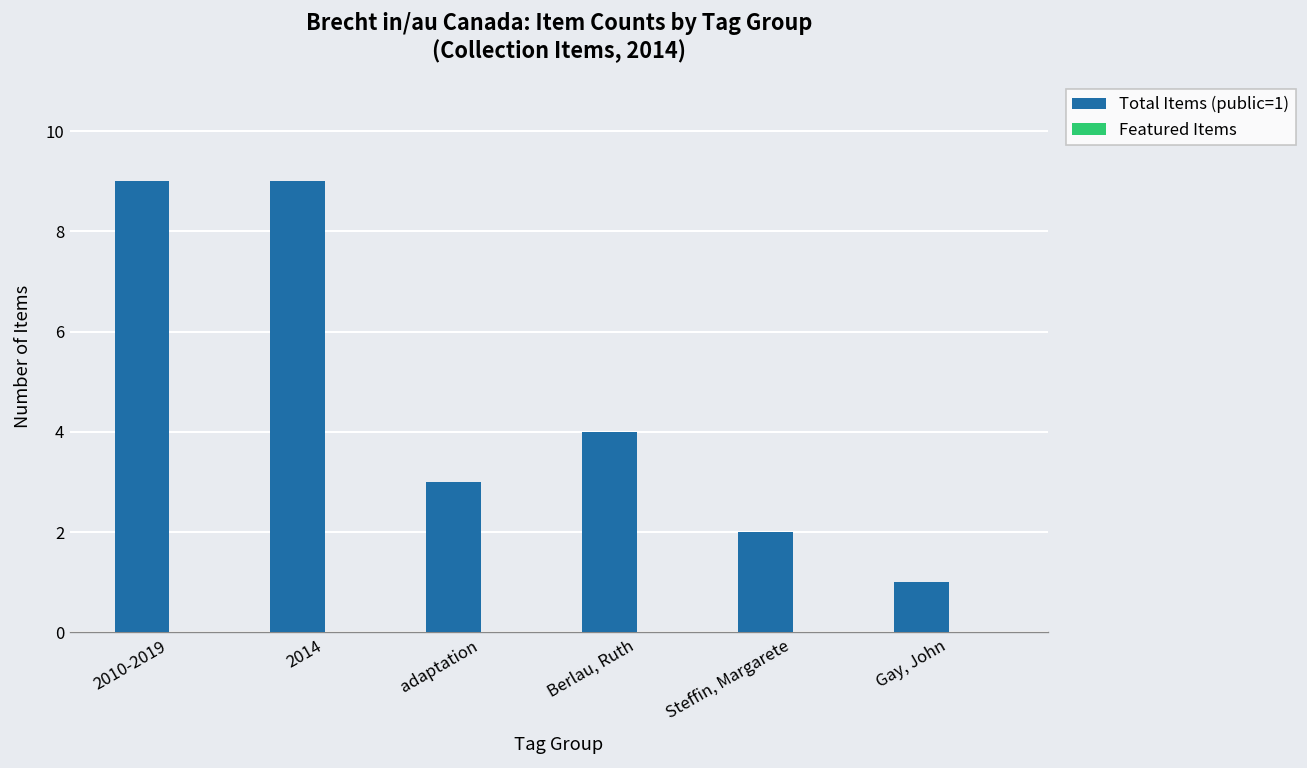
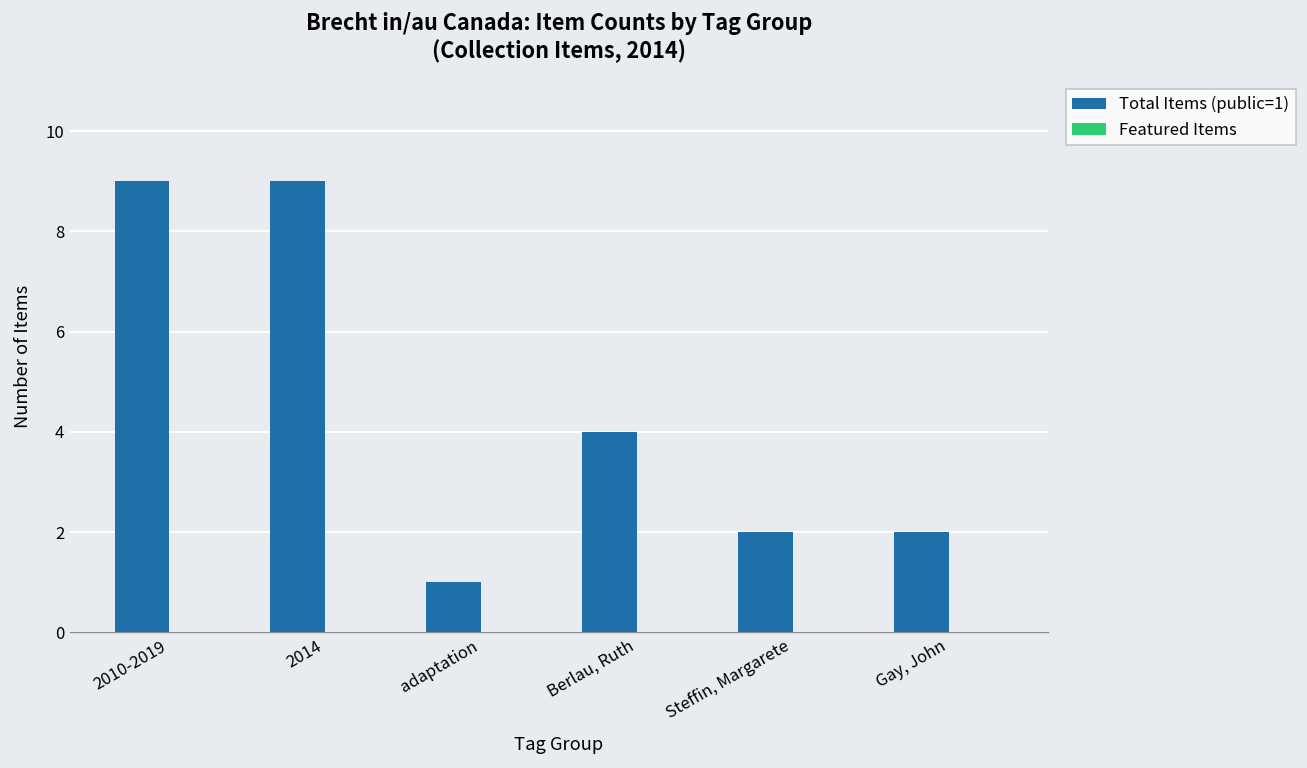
Total Items (public=1), adaptation: 3 -> 1
Total Items (public=1), Gay, John: 1 -> 2
